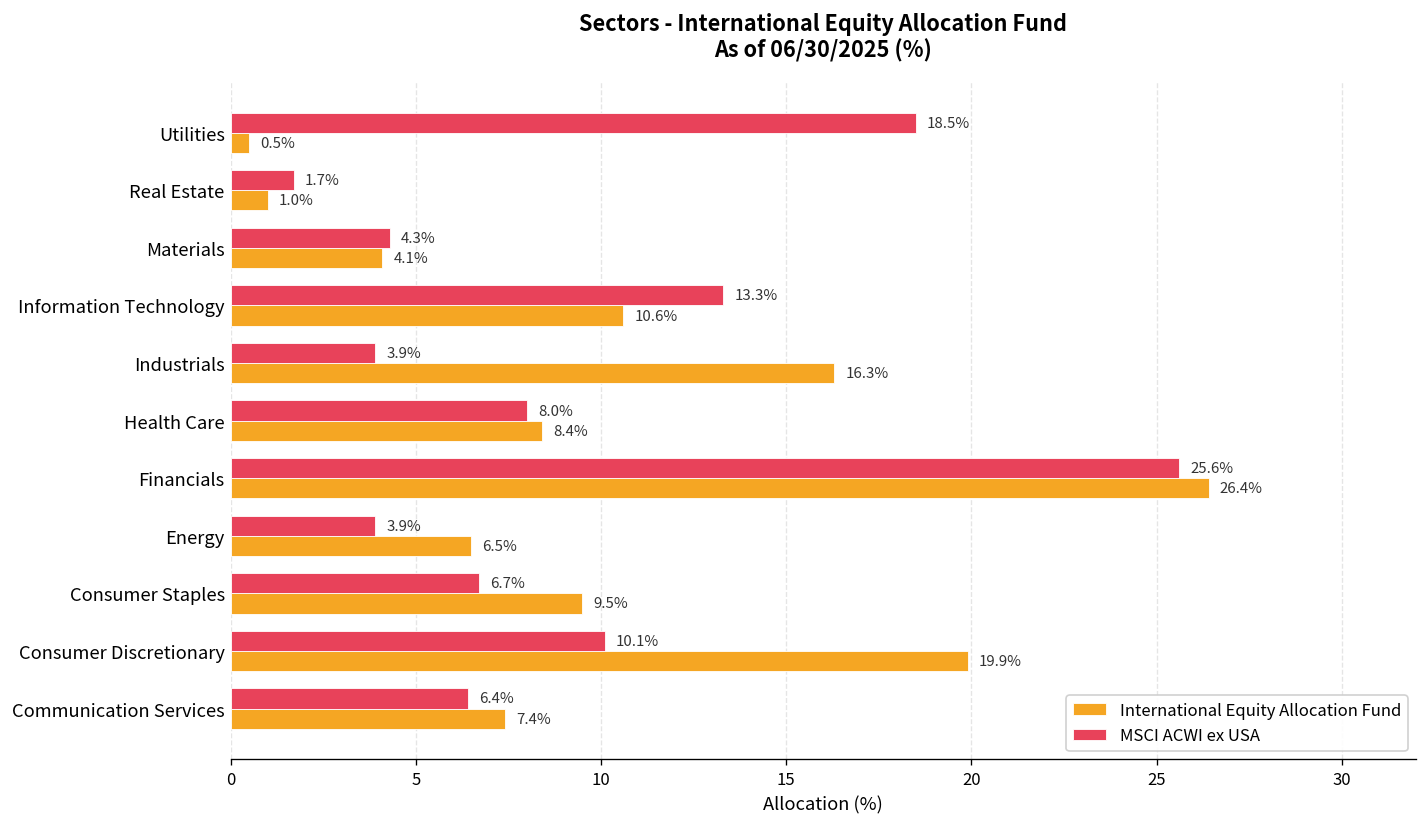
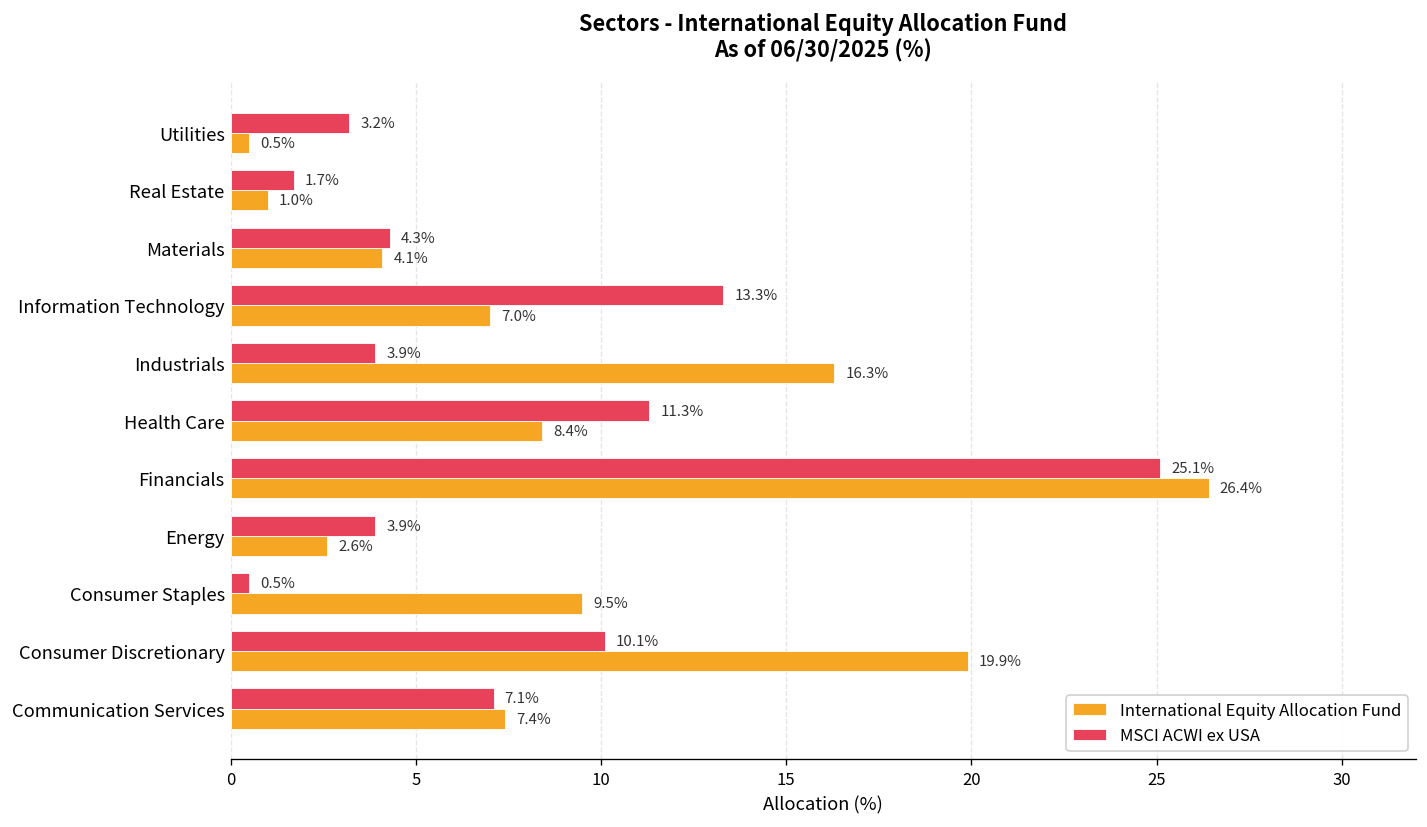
MSCI ACWI ex USA, Utilities: 18.5% -> 3.2%
International Equity Allocation Fund, Information Technology: 10.6% -> 7.0%
MSCI ACWI ex USA, Health Care: 8.0% -> 11.3%
MSCI ACWI ex USA, Financials: 25.6% -> 25.1%
International Equity Allocation Fund, Energy: 6.5% -> 2.6%
MSCI ACWI ex USA, Consumer Staples: 6.7% -> 0.5%
MSCI ACWI ex USA, Communication Services: 6.4% -> 7.1%
